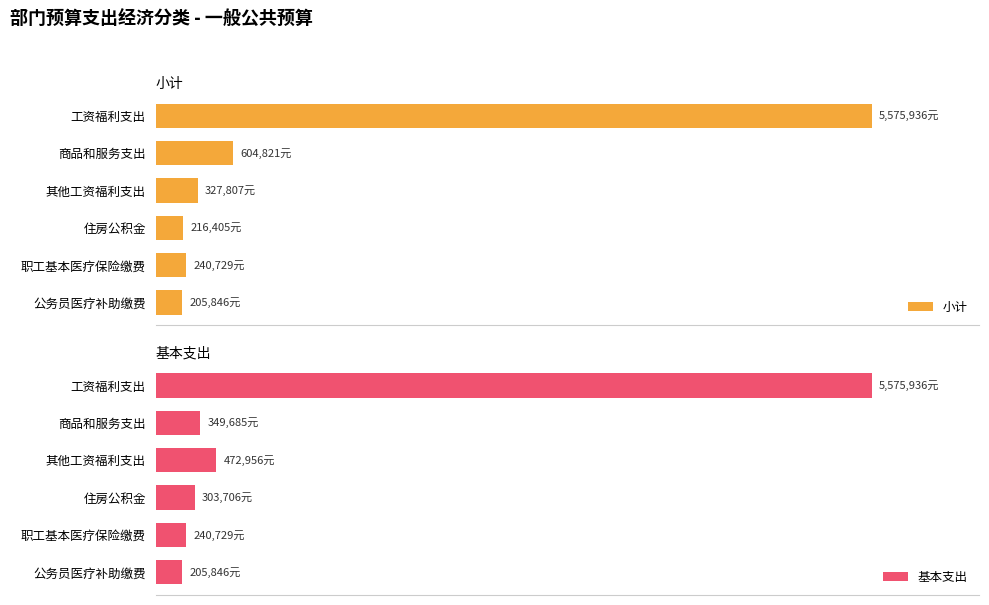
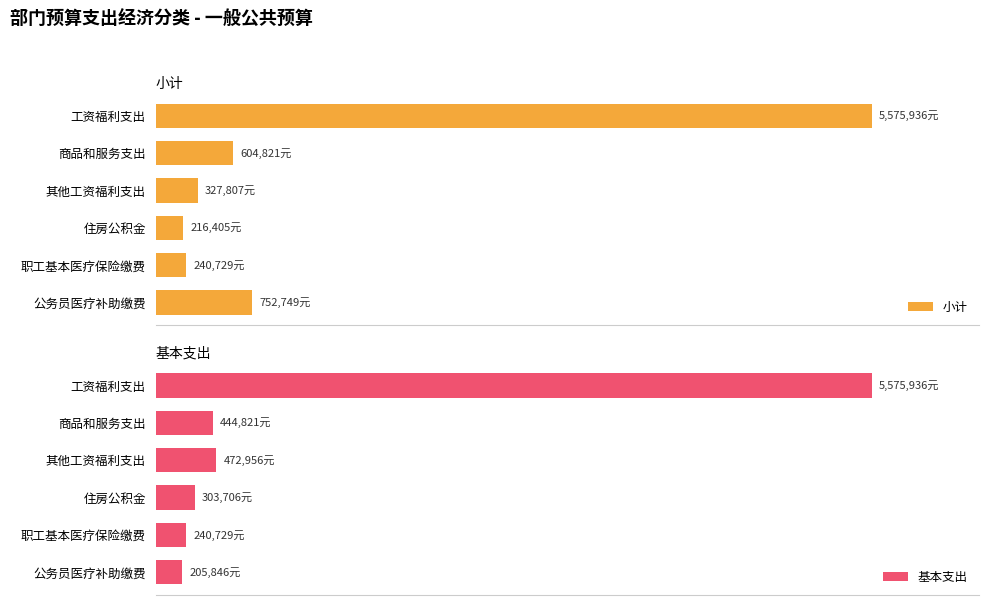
小计, 公务员医疗补助缴费: 205,846元 -> 752,749元
基本支出, 商品和服务支出: 349,685元 -> 444,821元
